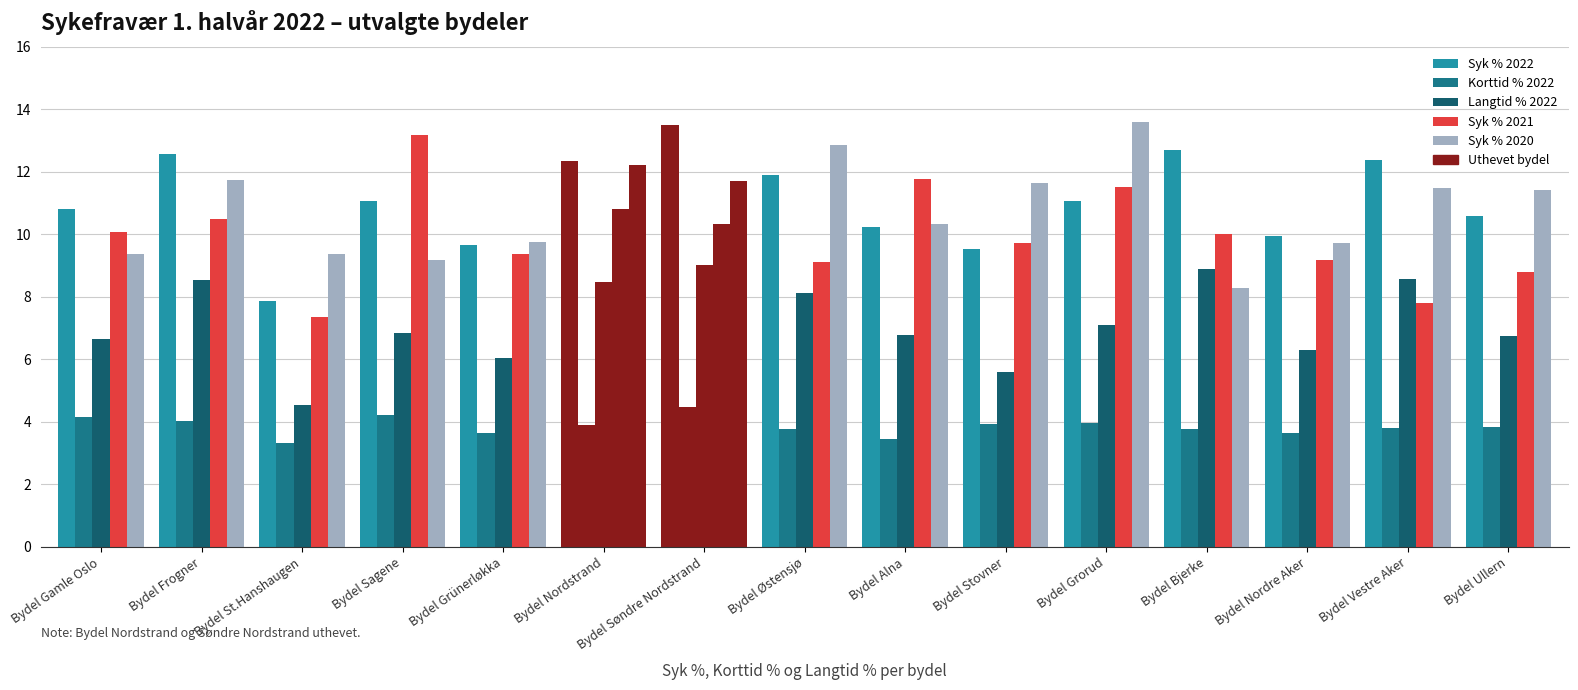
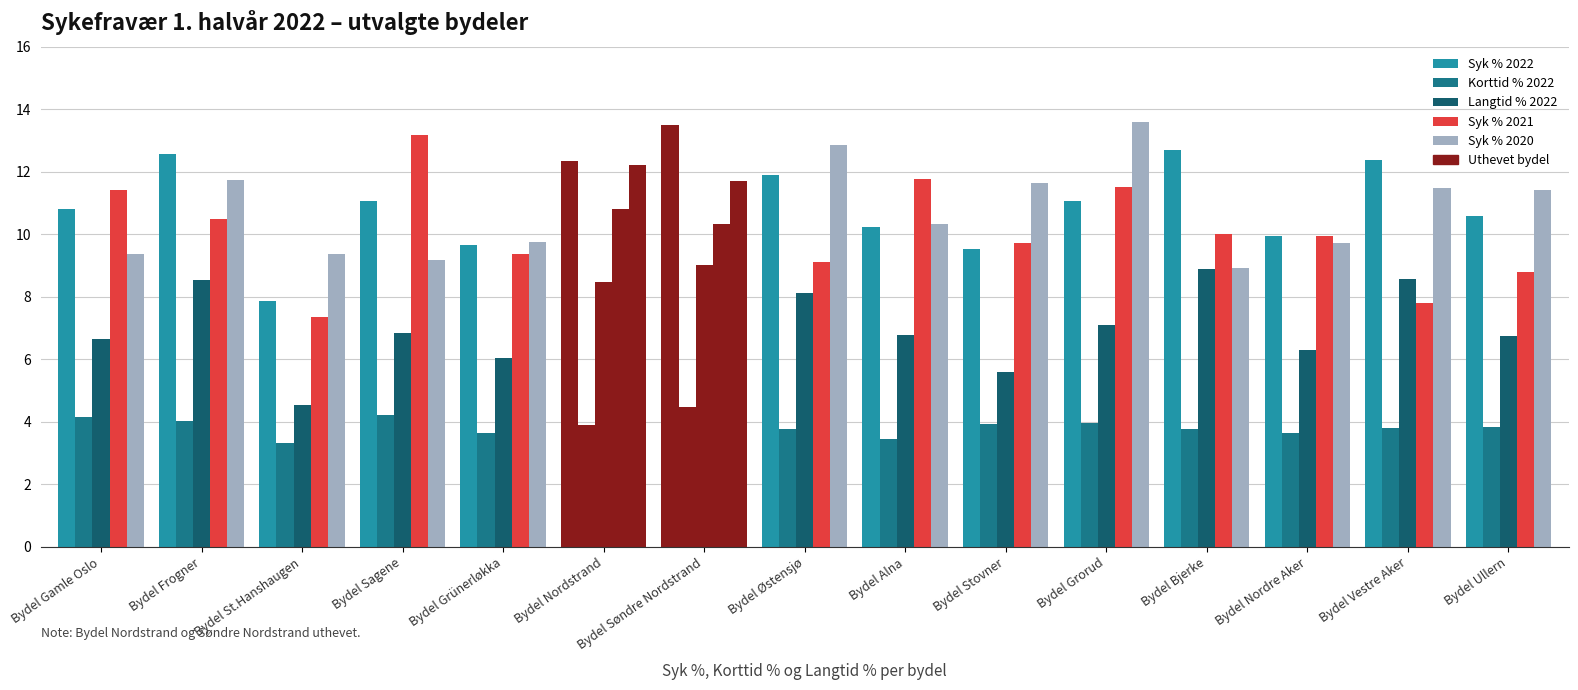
Syk % 2021, Bydel Gamle Oslo: 10.1 -> 11.4
Syk % 2020, Bydel Bjerke: 8.3 -> 8.9
Syk % 2021, Bydel Nordre Aker: 9.2 -> 9.9
